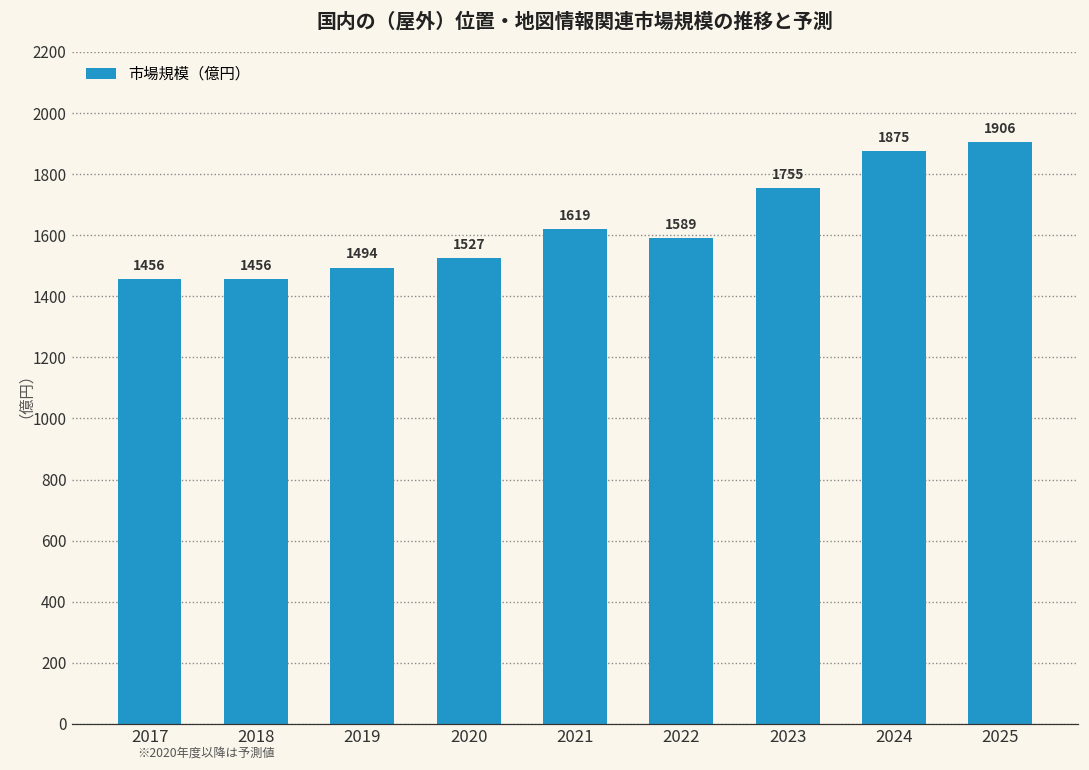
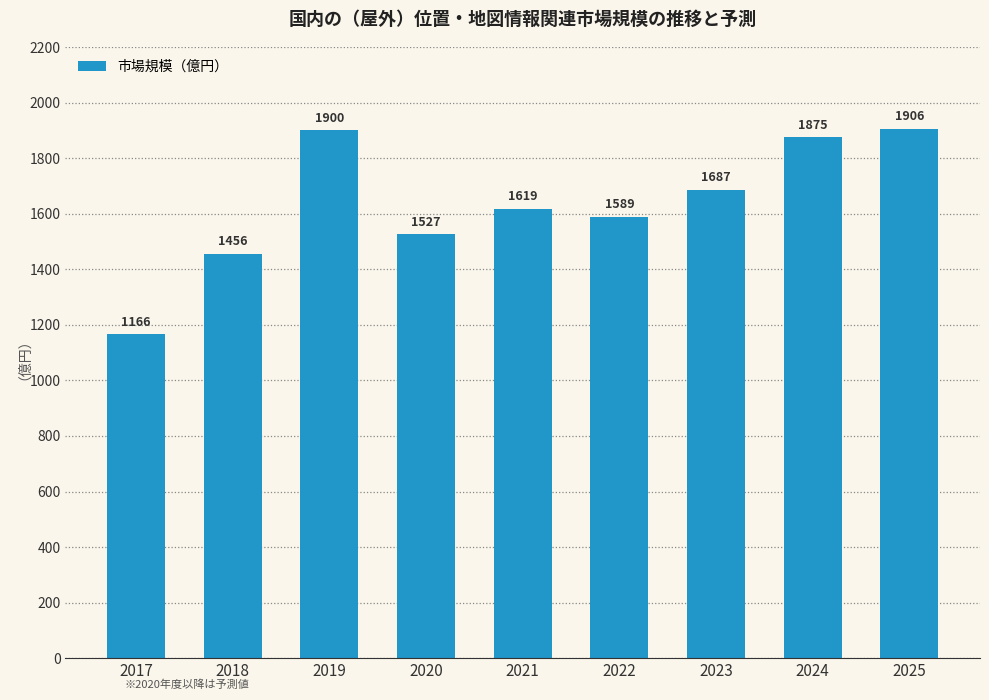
2017: 1456 -> 1166
2019: 1494 -> 1900
2023: 1755 -> 1687
